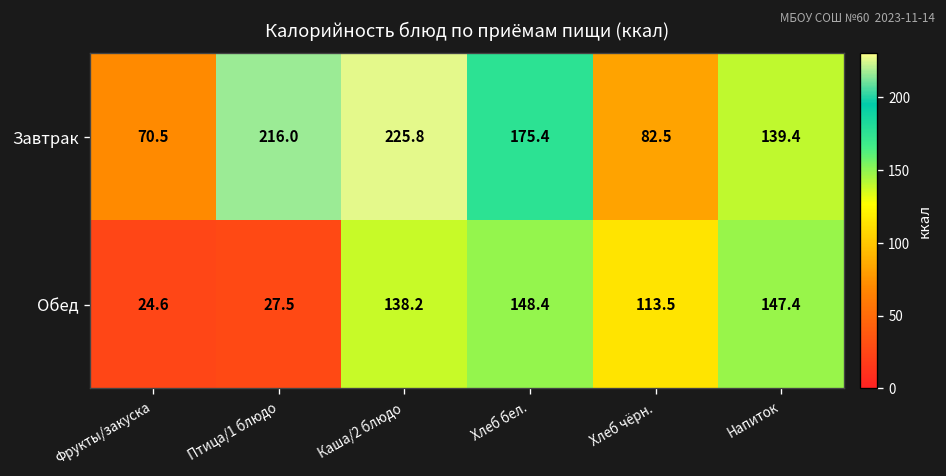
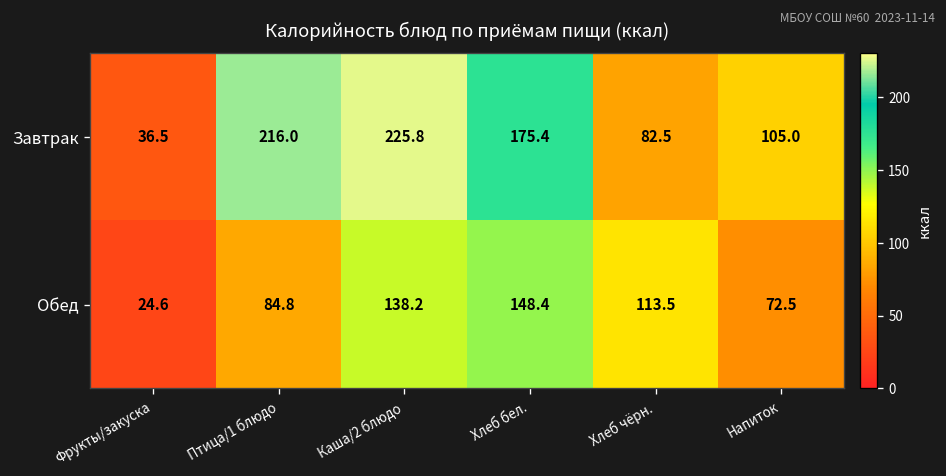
Завтрак, Фрукты/закуска: 70.5 -> 36.5
Завтрак, Напиток: 139.4 -> 105.0
Обед, Птица/1 блюдо: 27.5 -> 84.8
Обед, Напиток: 147.4 -> 72.5
